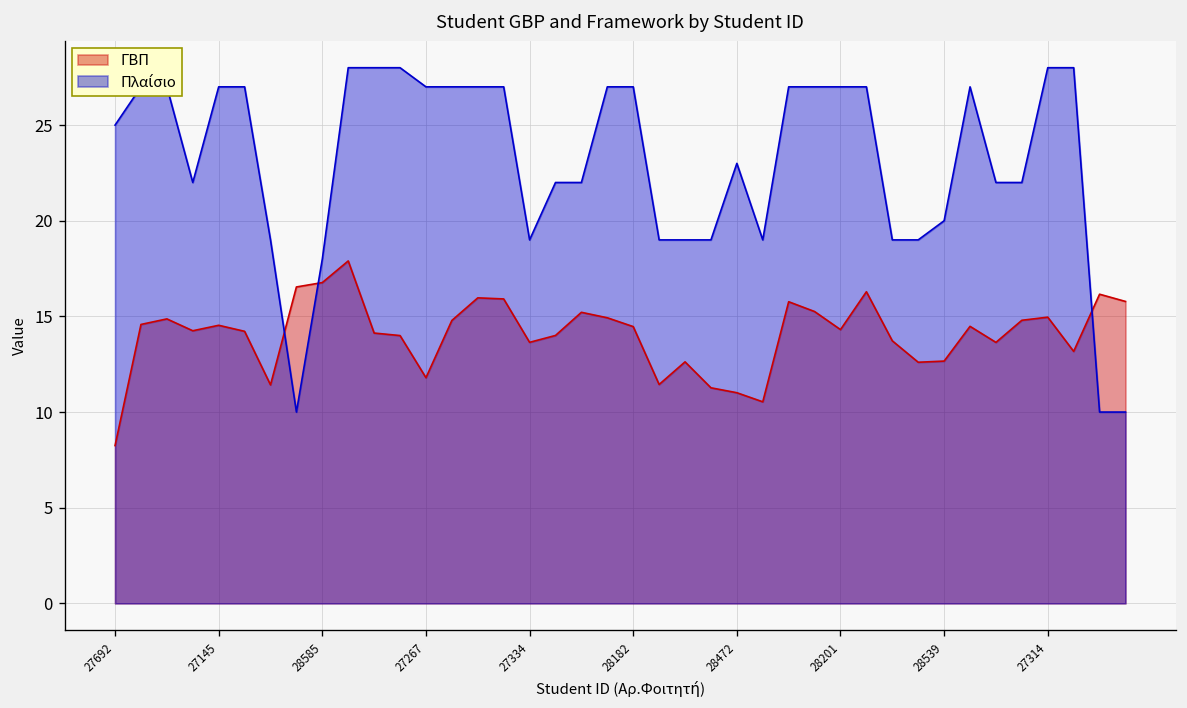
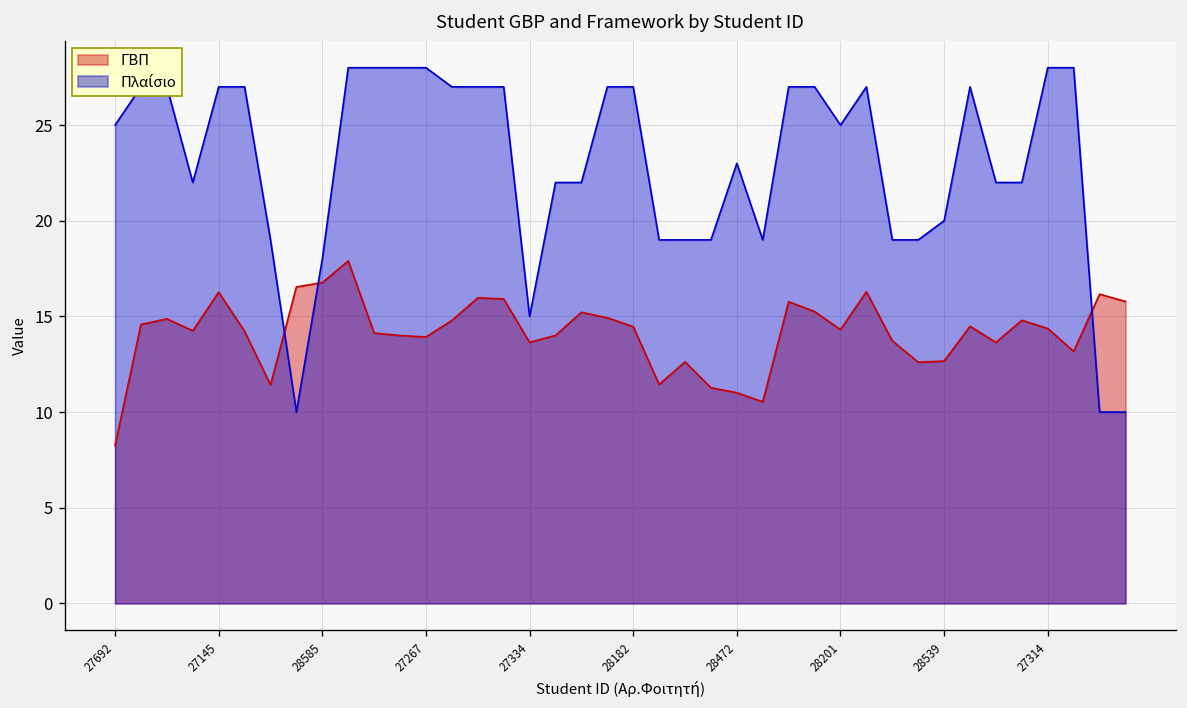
ΓΒΠ, 27145: 14.5 -> 16.3
ΓΒΠ, 27267: 11.8 -> 13.9
Πλαίσιο, 27267: 27 -> 28
Πλαίσιο, 27334: 19 -> 15
Πλαίσιο, 28201: 27 -> 25
ΓΒΠ, 27314: 15.0 -> 14.4
